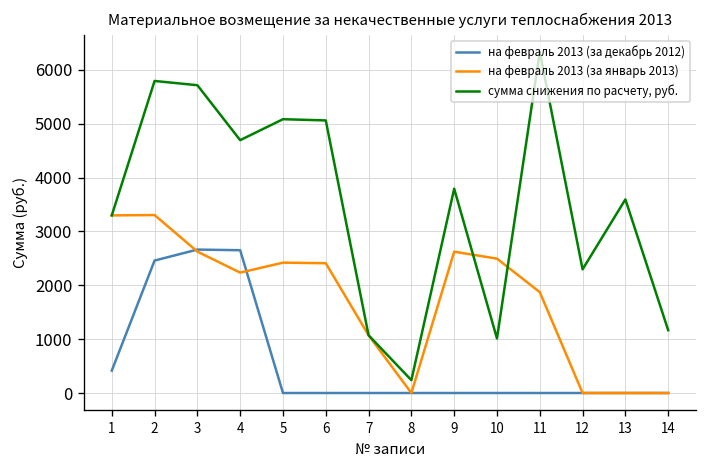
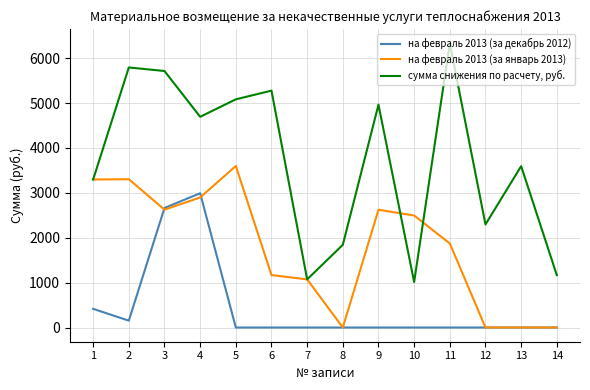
на февраль 2013 (за декабрь 2012), 2: 2500 -> 200
на февраль 2013 (за декабрь 2012), 4: 2700 -> 3000
на февраль 2013 (за январь 2013), 4: 2200 -> 2900
на февраль 2013 (за январь 2013), 5: 2400 -> 3600
на февраль 2013 (за январь 2013), 6: 2400 -> 1200
сумма снижения по расчету, руб., 6: 5100 -> 5300
сумма снижения по расчету, руб., 8: 200 -> 1800
сумма снижения по расчету, руб., 9: 3800 -> 5000
